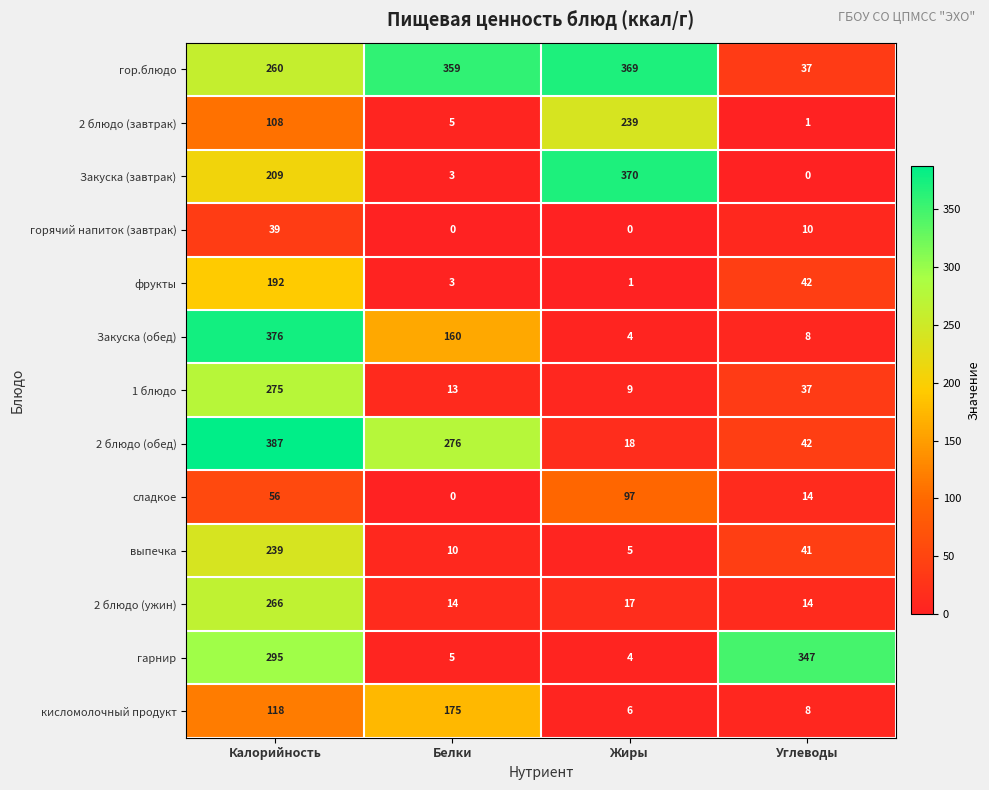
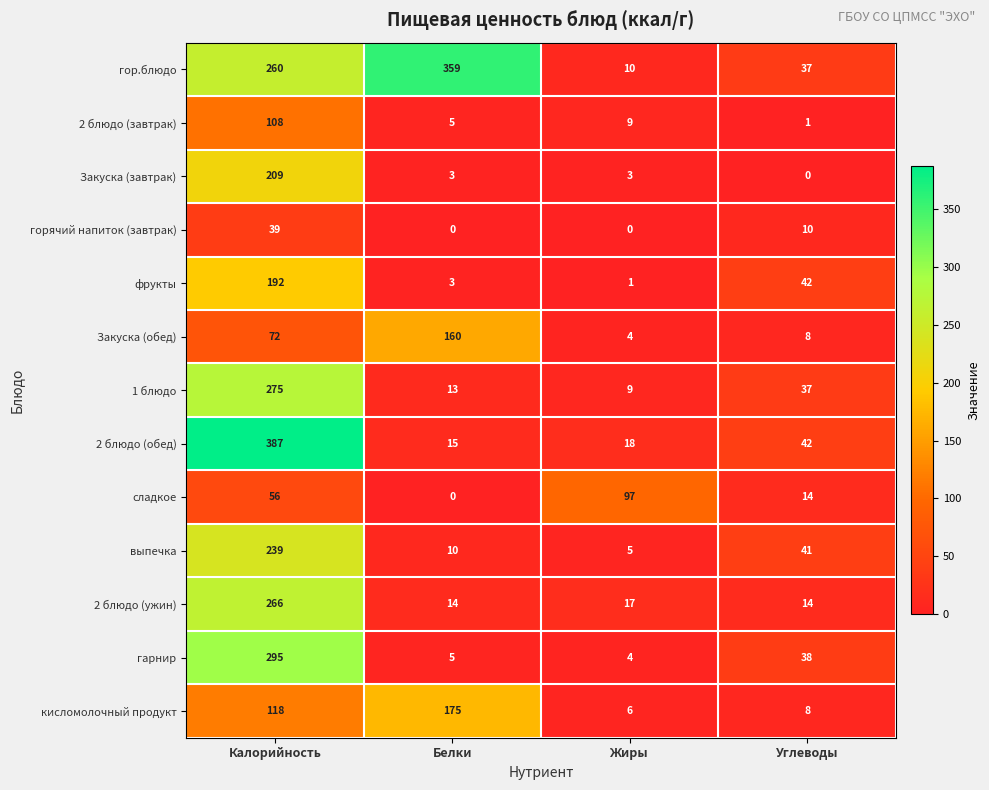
гор.блюдо, Жиры: 369 -> 10
2 блюдо (завтрак), Жиры: 239 -> 9
Закуска (завтрак), Жиры: 370 -> 3
Закуска (обед), Калорийность: 376 -> 72
2 блюдо (обед), Белки: 276 -> 15
гарнир, Углеводы: 347 -> 38
